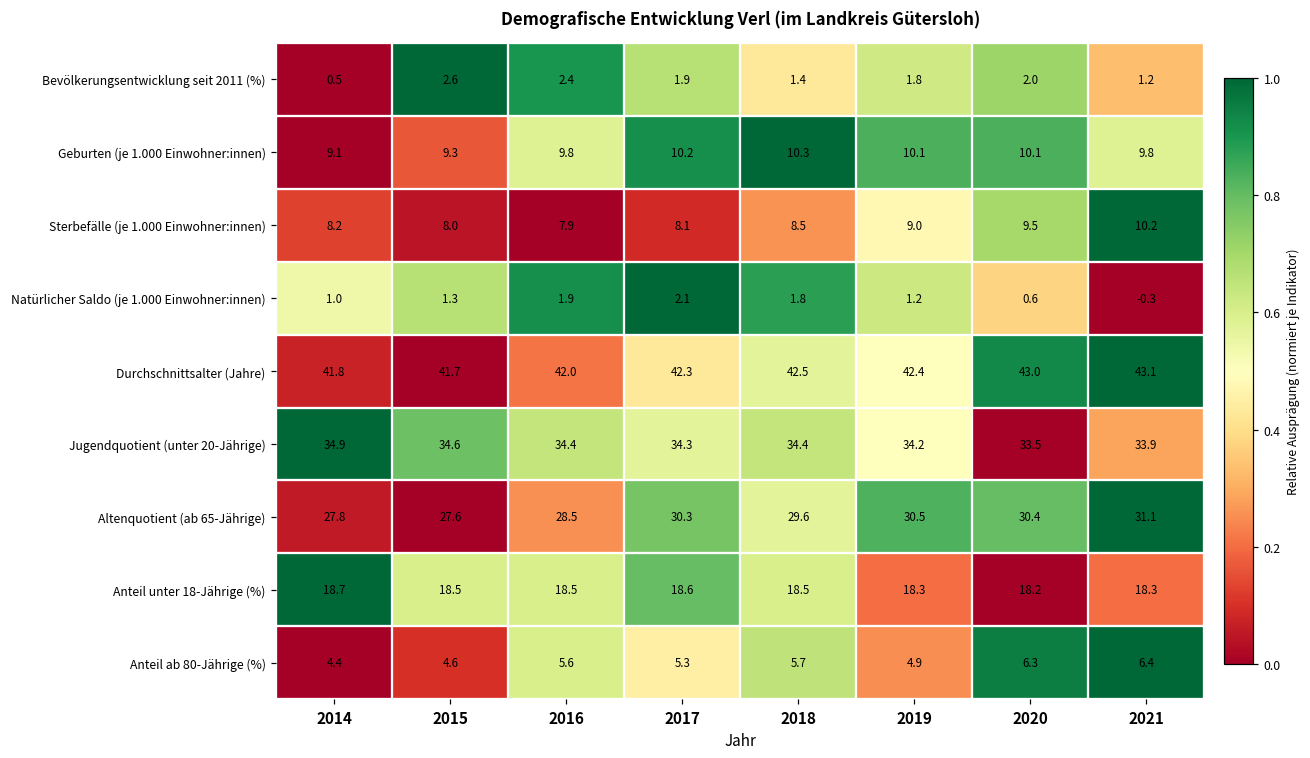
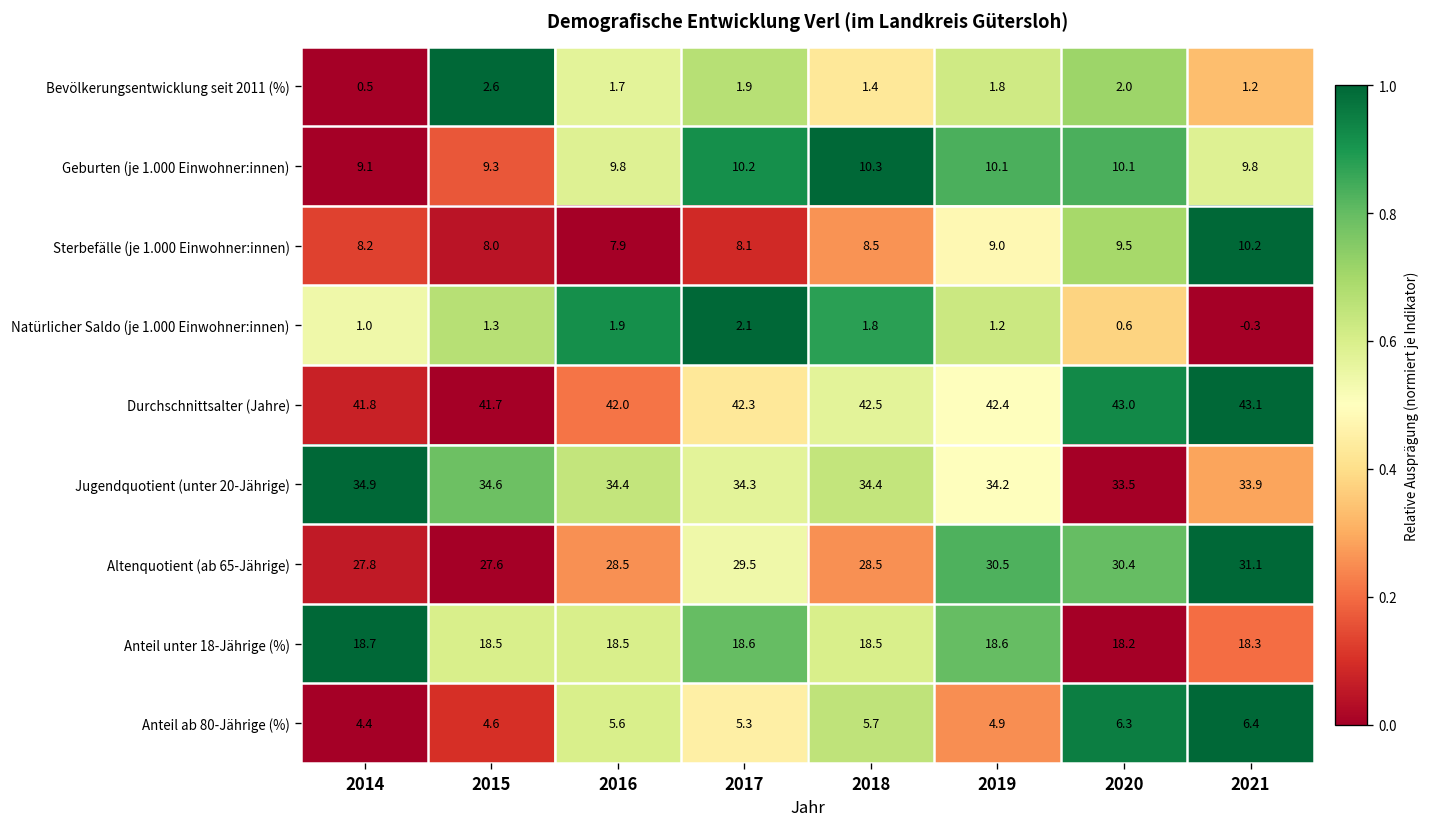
Bevölkerungsentwicklung seit 2011 (%), 2016: 2.4 -> 1.7
Altenquotient (ab 65-Jährige), 2017: 30.3 -> 29.5
Altenquotient (ab 65-Jährige), 2018: 29.6 -> 28.5
Anteil unter 18-Jährige (%), 2019: 18.3 -> 18.6
